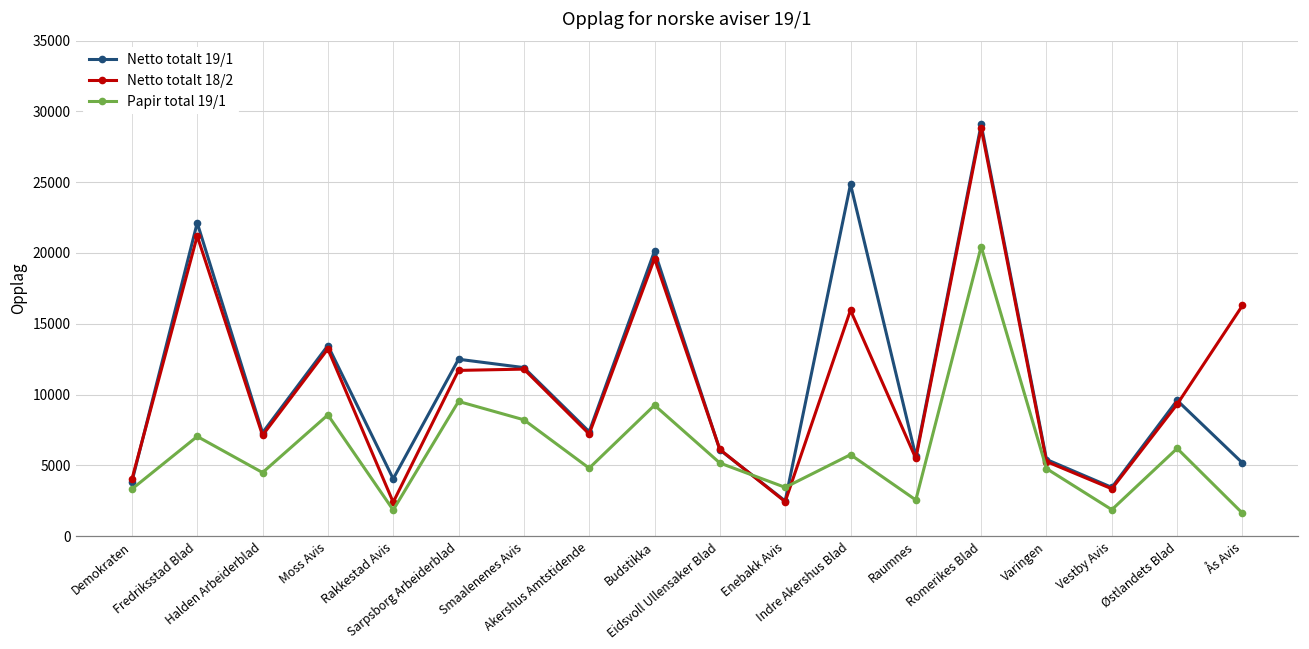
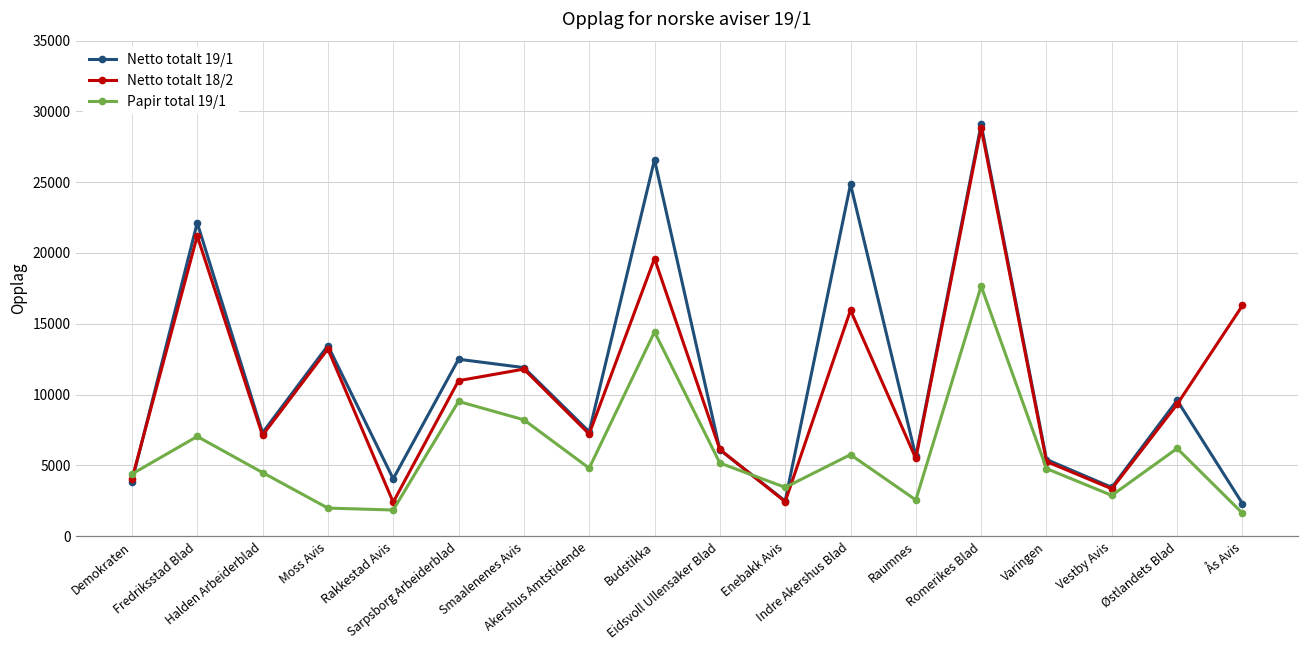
Papir total 19/1, Demokraten: 3300 -> 4400
Papir total 19/1, Moss Avis: 8600 -> 2000
Netto totalt 18/2, Sarpsborg Arbeiderblad: 11700 -> 11000
Netto totalt 19/1, Budstikka: 20100 -> 26600
Papir total 19/1, Budstikka: 9200 -> 14400
Papir total 19/1, Romerikes Blad: 20400 -> 17700
Papir total 19/1, Vestby Avis: 1900 -> 2900
Netto totalt 19/1, Ås Avis: 5200 -> 2300
